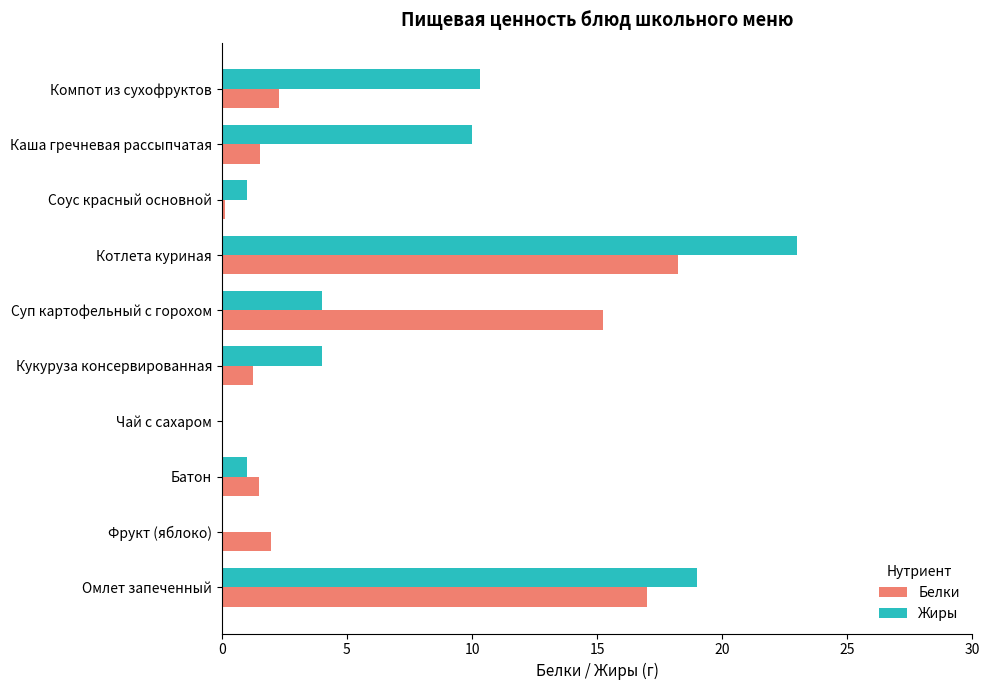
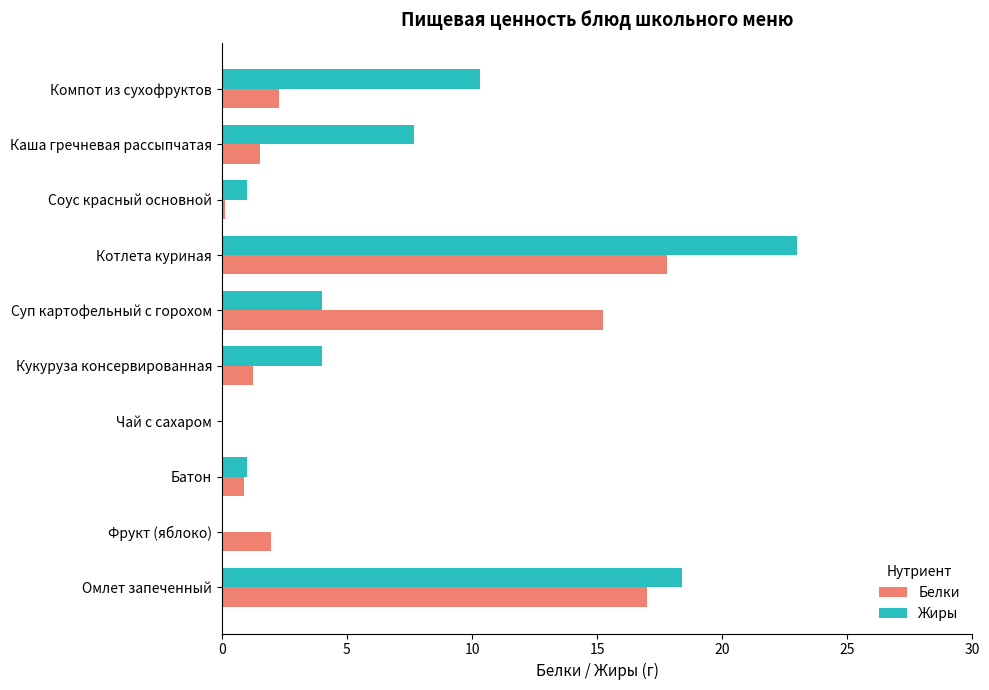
Жиры, Каша гречневая рассыпчатая: 10.0 -> 7.7
Белки, Котлета куриная: 18.2 -> 17.8
Белки, Батон: 1.5 -> 0.9
Жиры, Омлет запеченный: 19.0 -> 18.4
